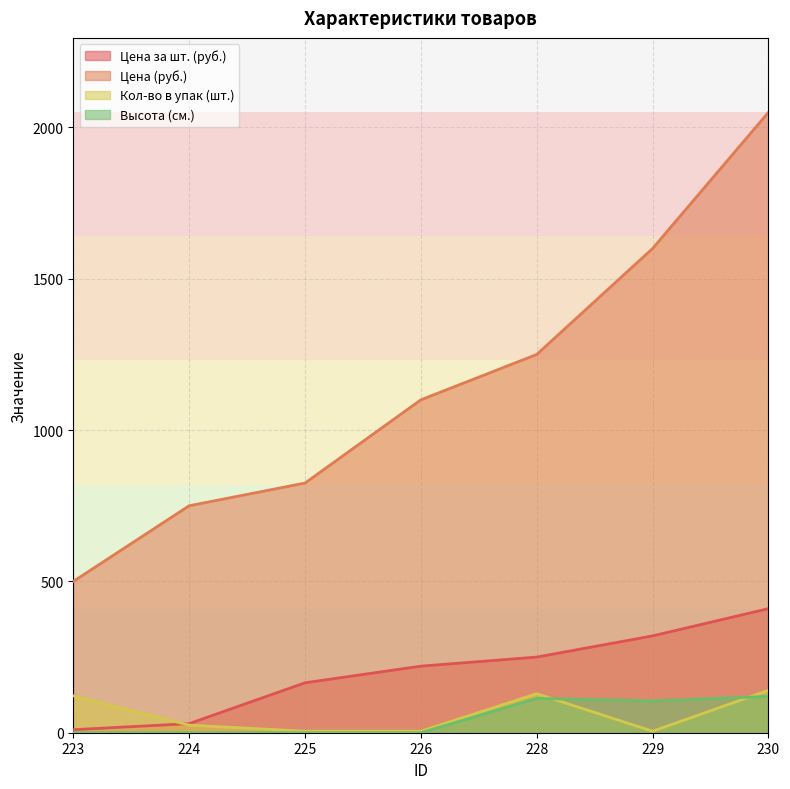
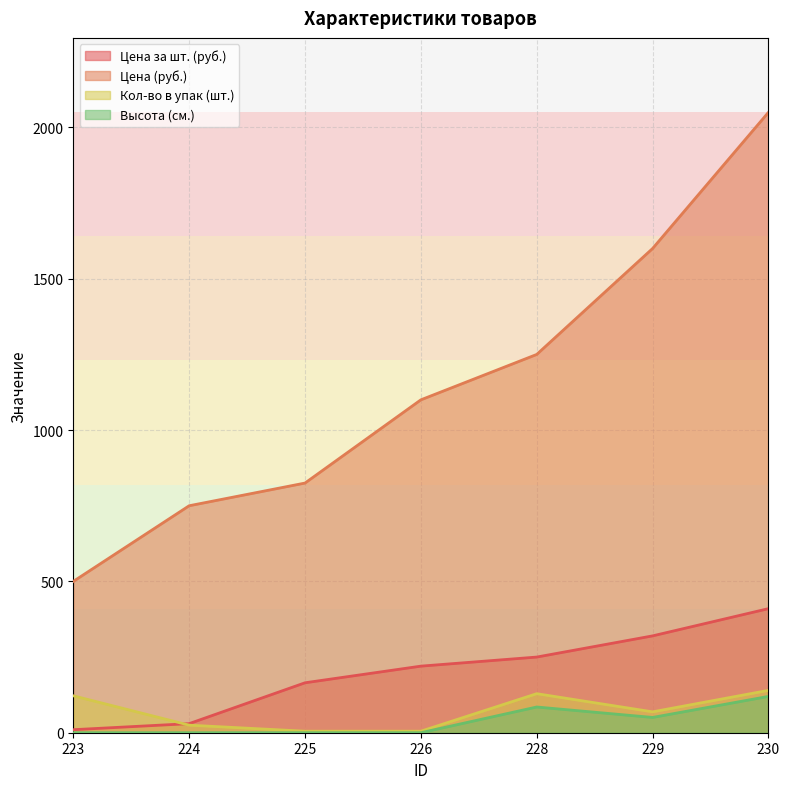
Высота (см.), 228: 110 -> 90
Кол-во в упак (шт.), 229: 10 -> 70
Высота (см.), 229: 110 -> 50
